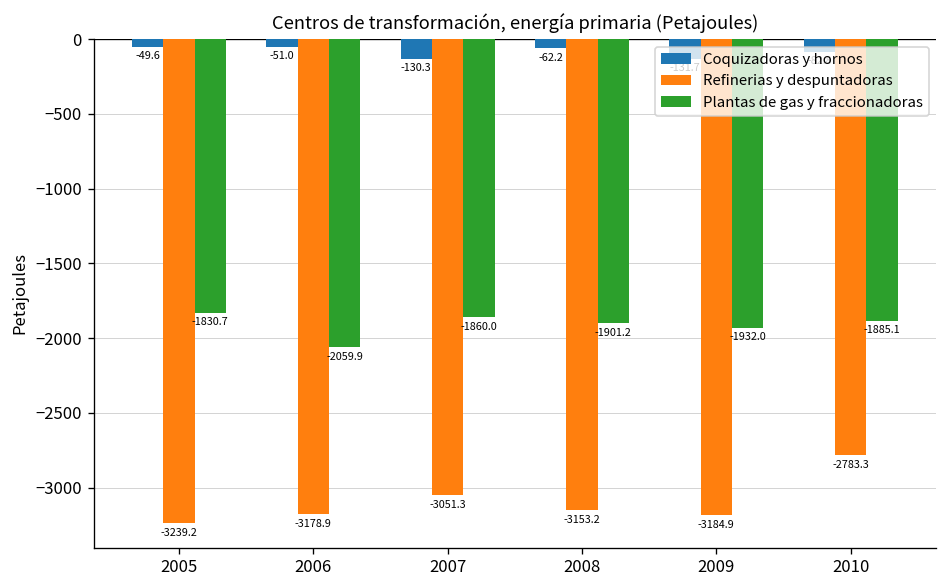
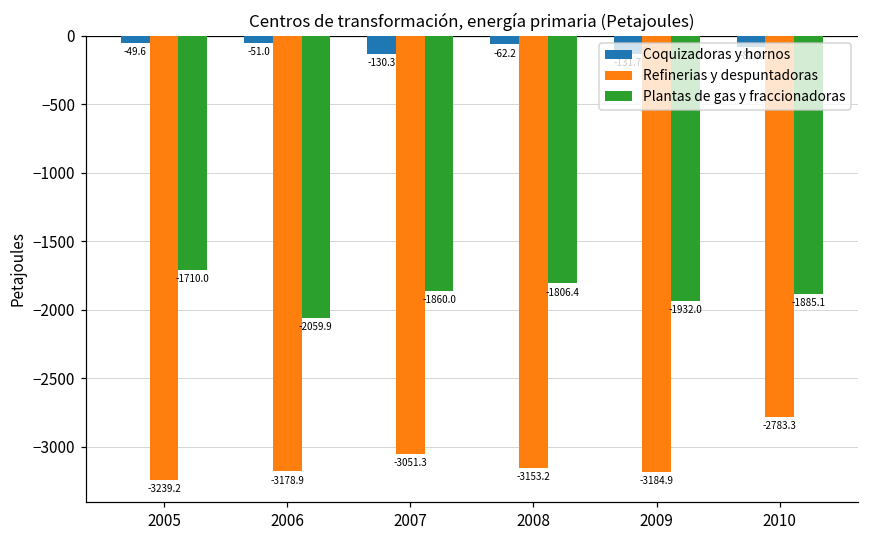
Plantas de gas y fraccionadoras, 2005: -1830.7 -> -1710.0
Plantas de gas y fraccionadoras, 2008: -1901.2 -> -1806.4
